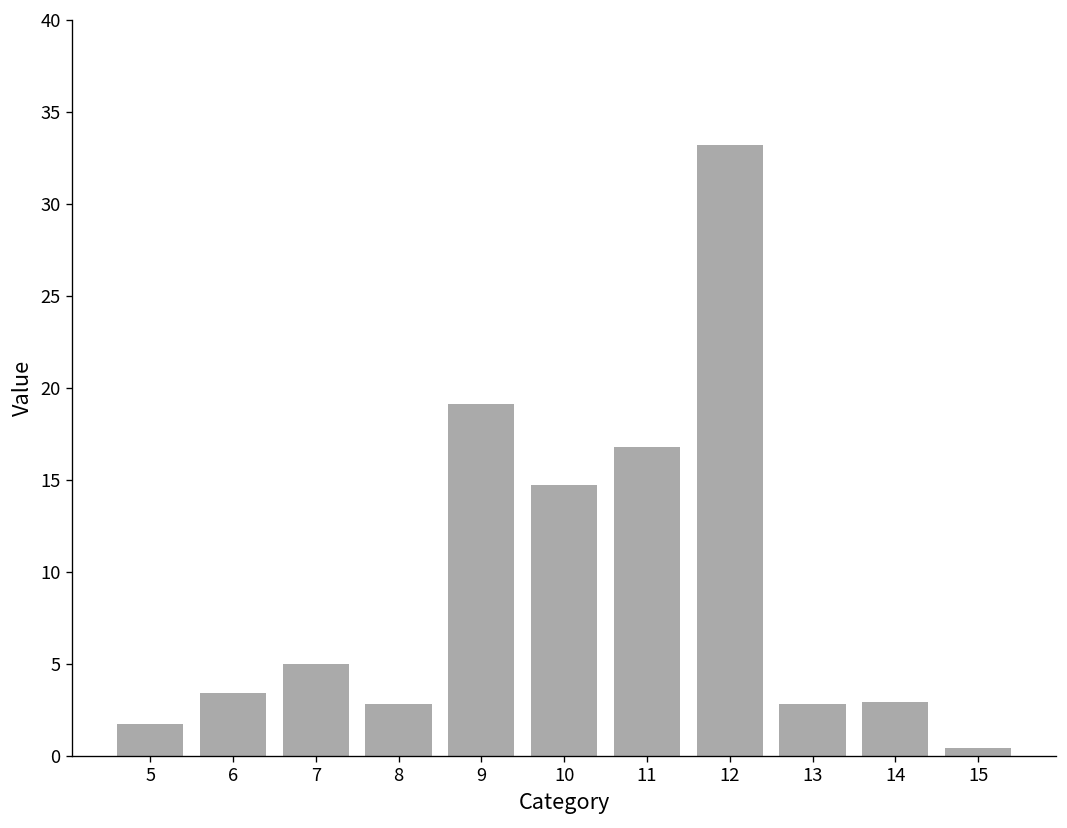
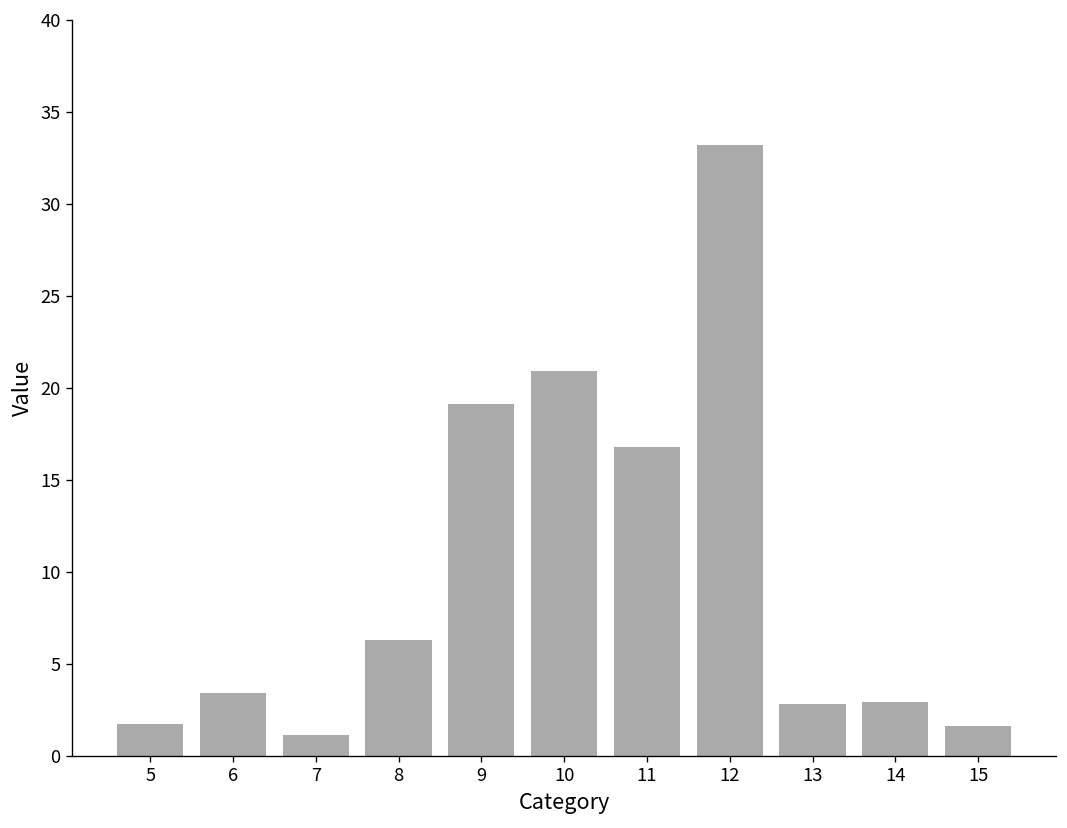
7: 5.0 -> 1.1
8: 2.8 -> 6.3
10: 14.7 -> 20.9
15: 0.4 -> 1.6
